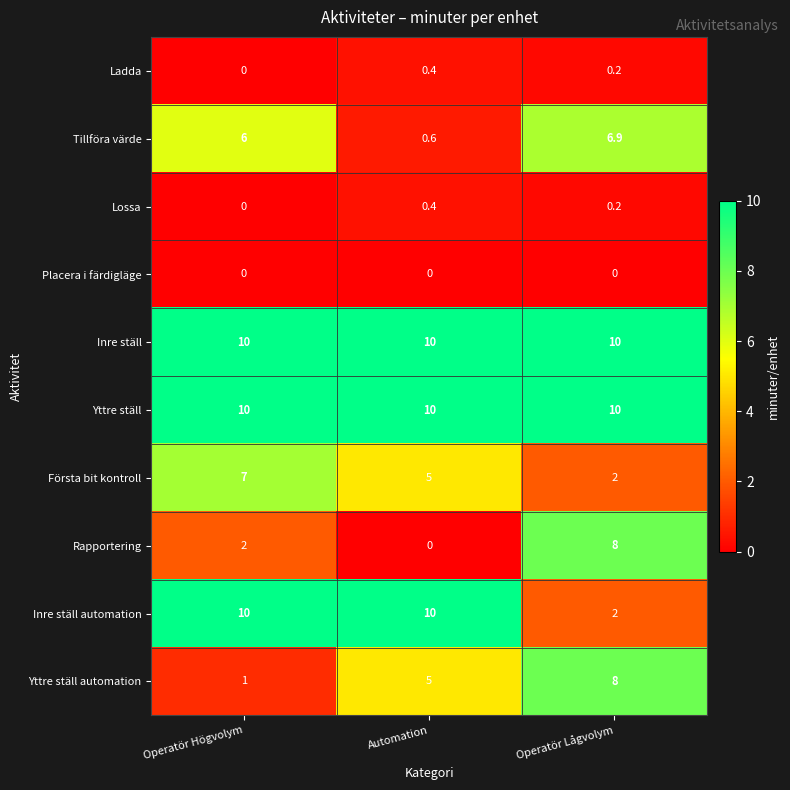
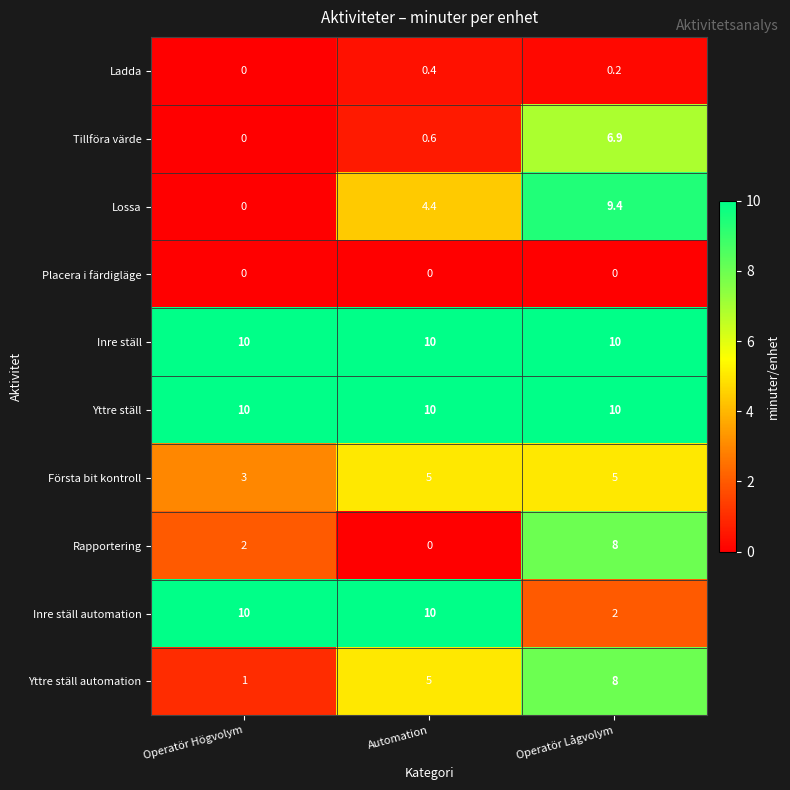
Tillföra värde, Operatör Högvolym: 6 -> 0
Lossa, Automation: 0.4 -> 4.4
Lossa, Operatör Lågvolym: 0.2 -> 9.4
Första bit kontroll, Operatör Högvolym: 7 -> 3
Första bit kontroll, Operatör Lågvolym: 2 -> 5
